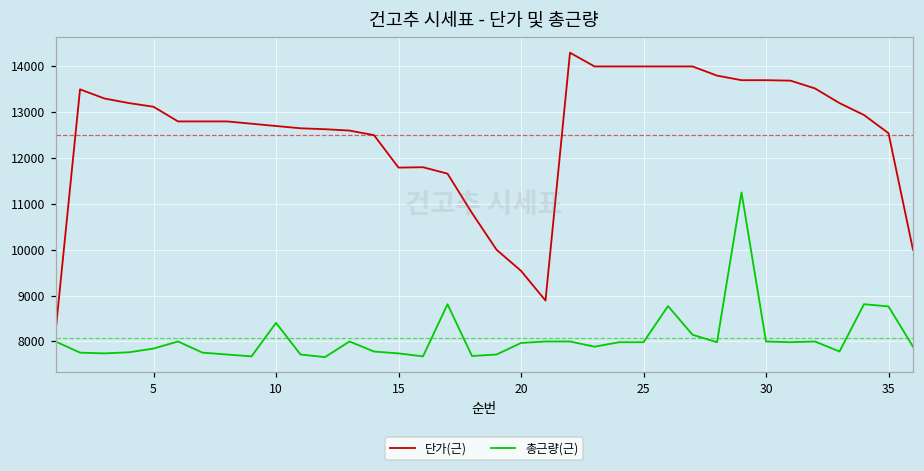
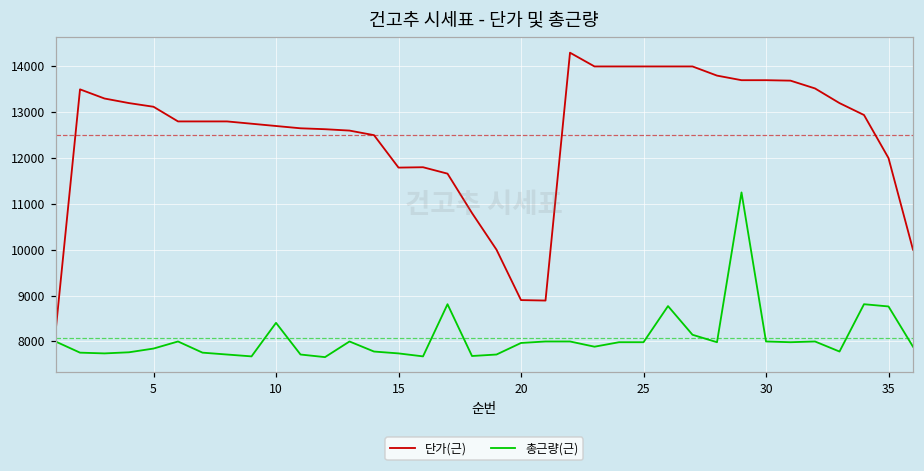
단가(근), 20: 9500 -> 8900
단가(근), 35: 12500 -> 12000
